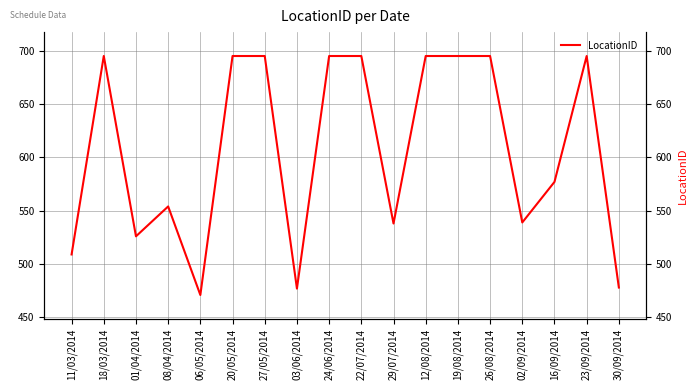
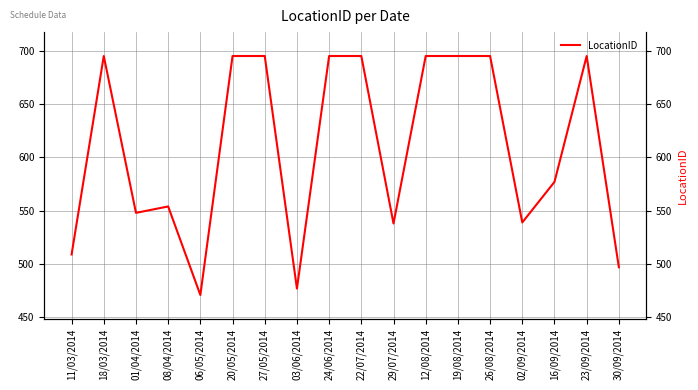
01/04/2014: 526 -> 548
30/09/2014: 478 -> 497
